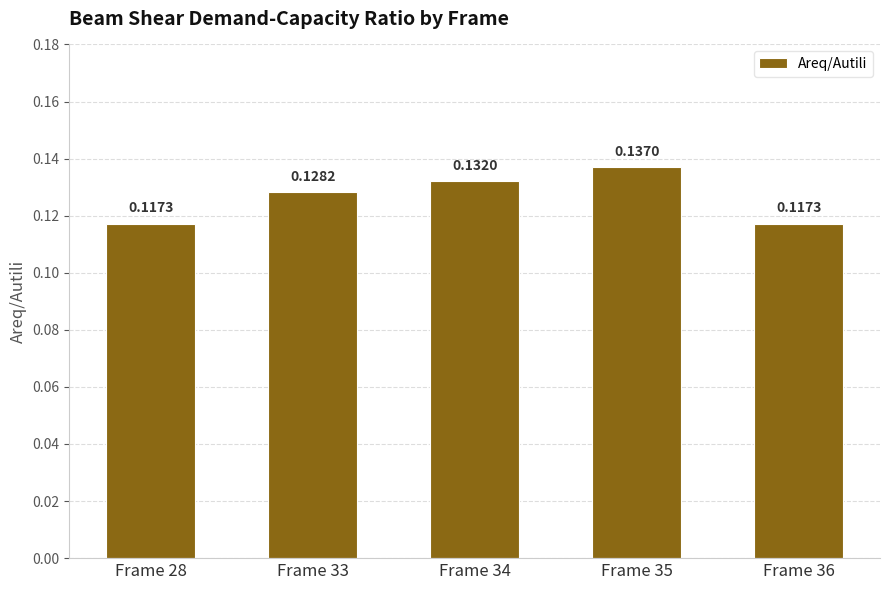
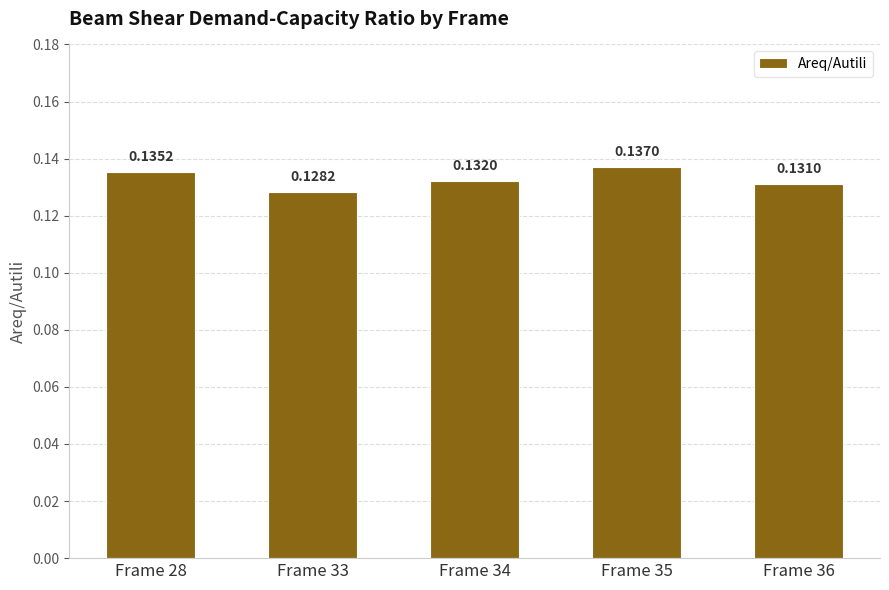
Frame 28: 0.1173 -> 0.1352
Frame 36: 0.1173 -> 0.1310
